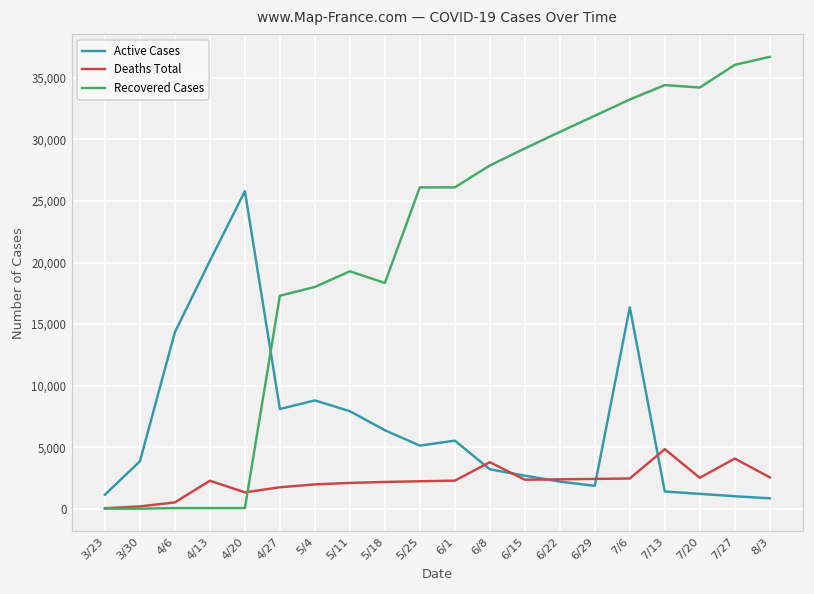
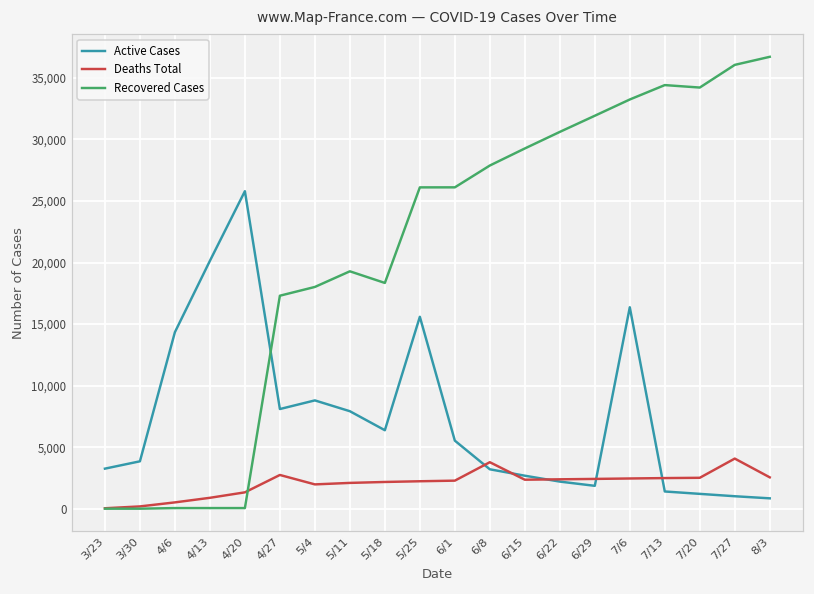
Active Cases, 3/23: 1,100 -> 3,300
Deaths Total, 4/13: 2,300 -> 900
Deaths Total, 4/27: 1,700 -> 2,700
Active Cases, 5/25: 5,100 -> 15,600
Deaths Total, 7/13: 4,800 -> 2,500
